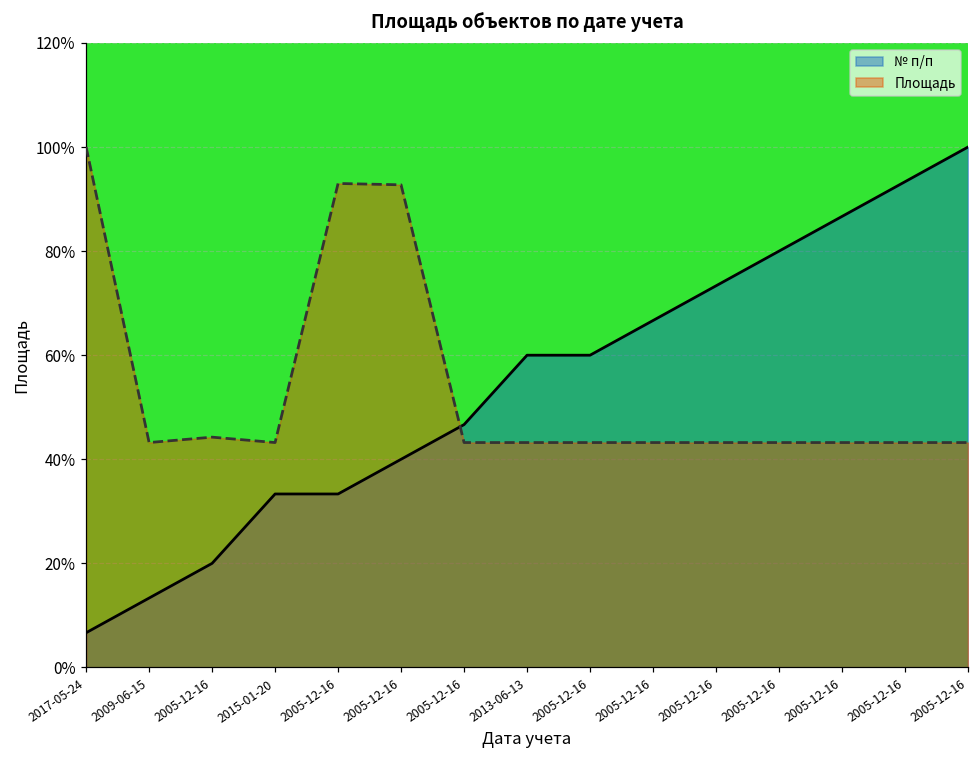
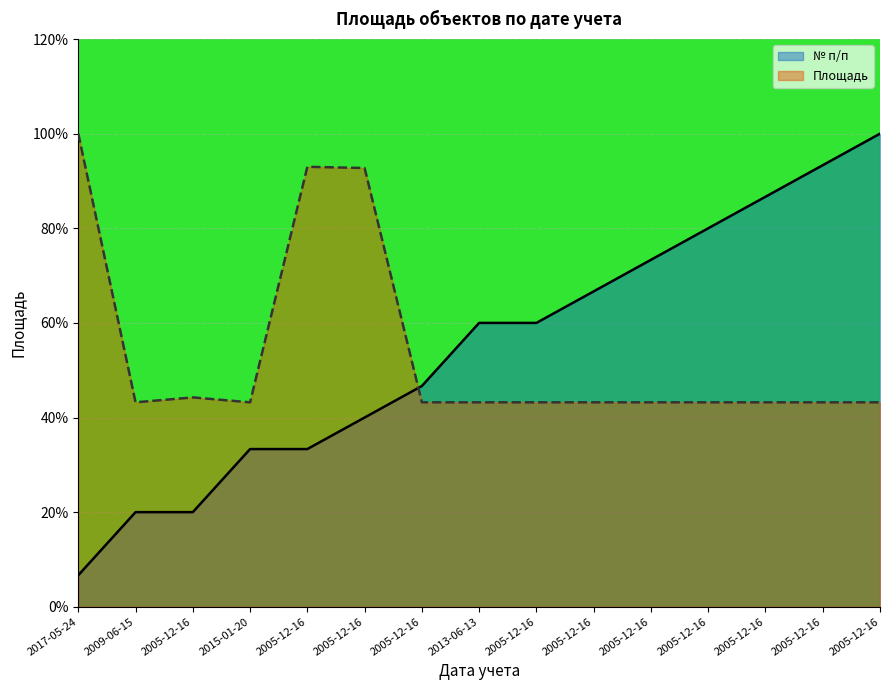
№ п/п, 2009-06-15: 13% -> 20%
